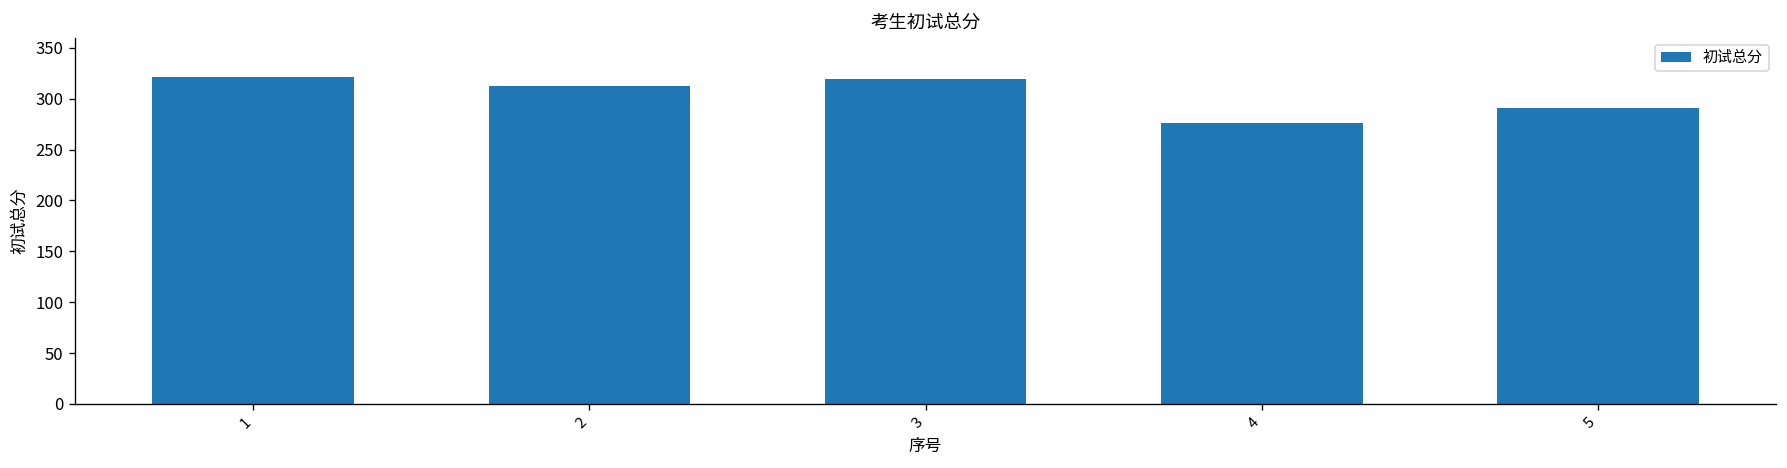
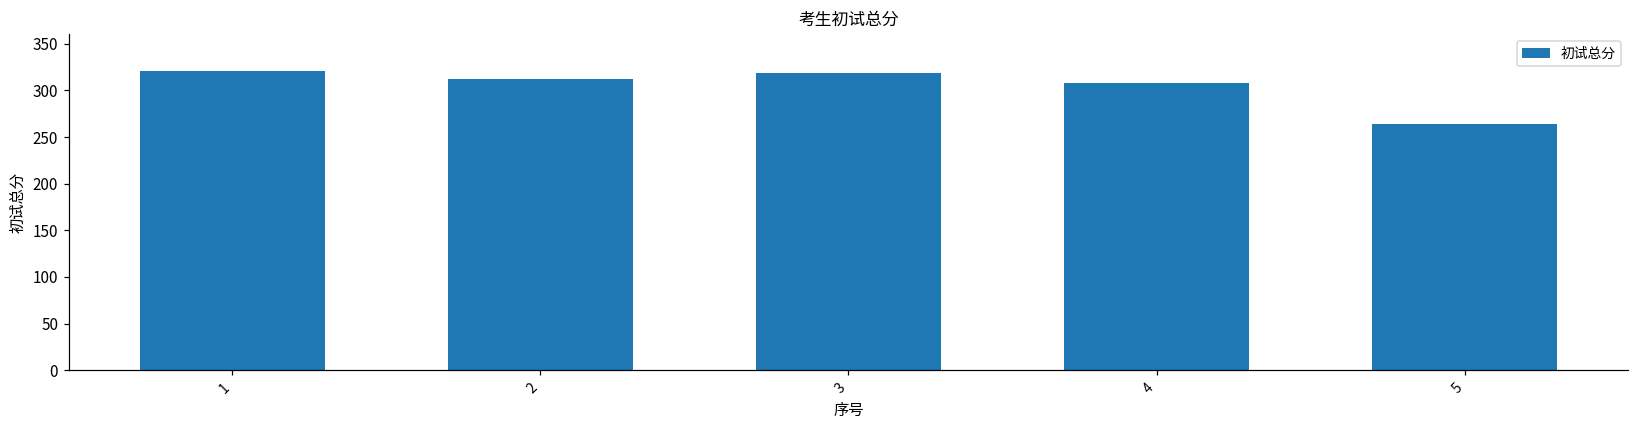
4: 280 -> 310
5: 290 -> 260
